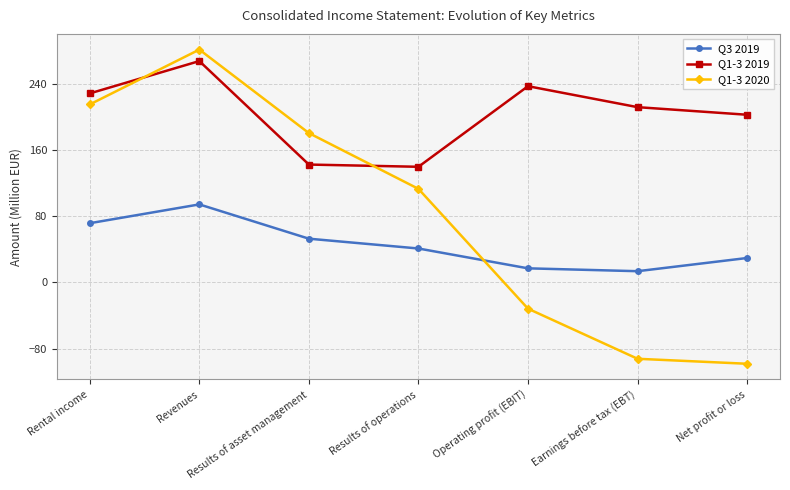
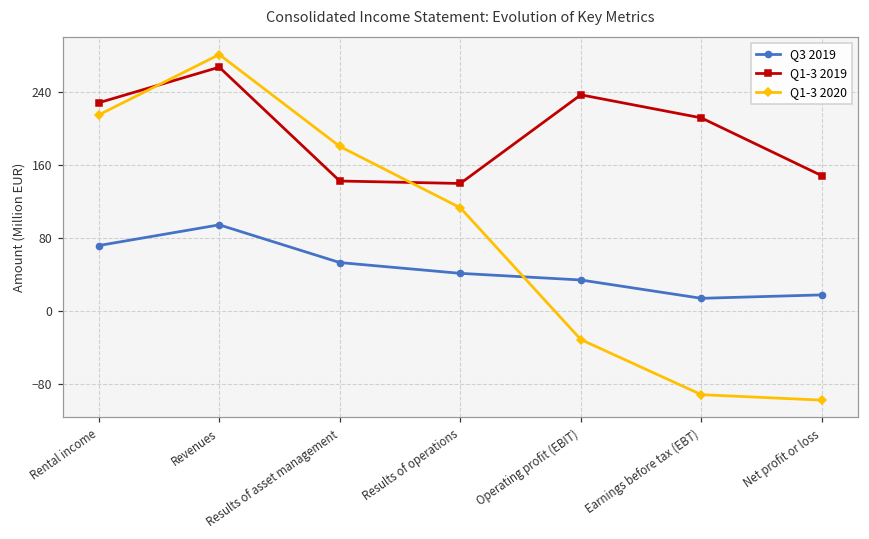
Q3 2019, Operating profit (EBIT): 20 -> 30
Q3 2019, Net profit or loss: 30 -> 20
Q1-3 2019, Net profit or loss: 200 -> 150
